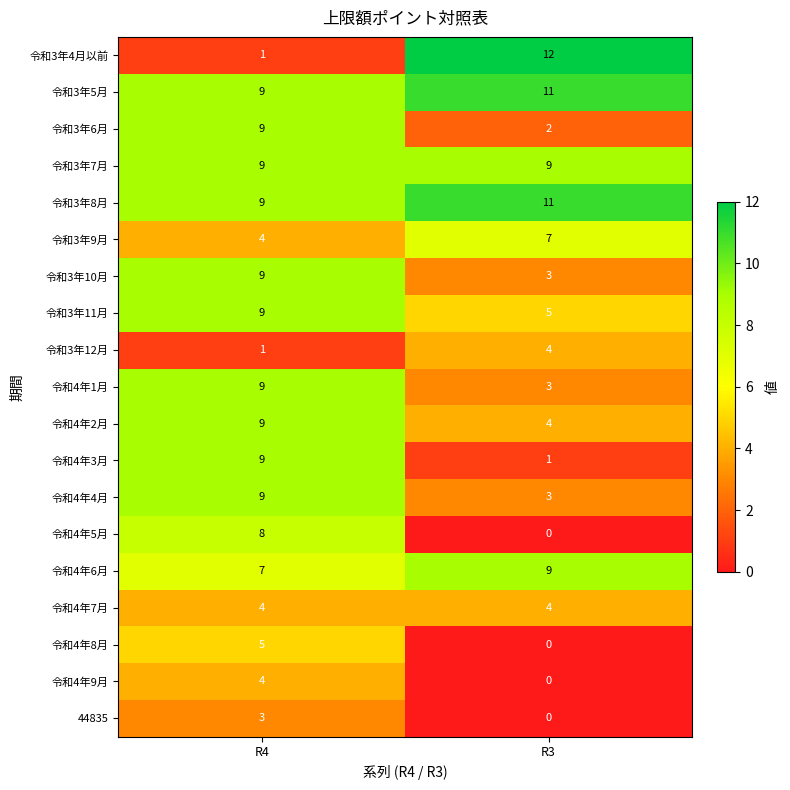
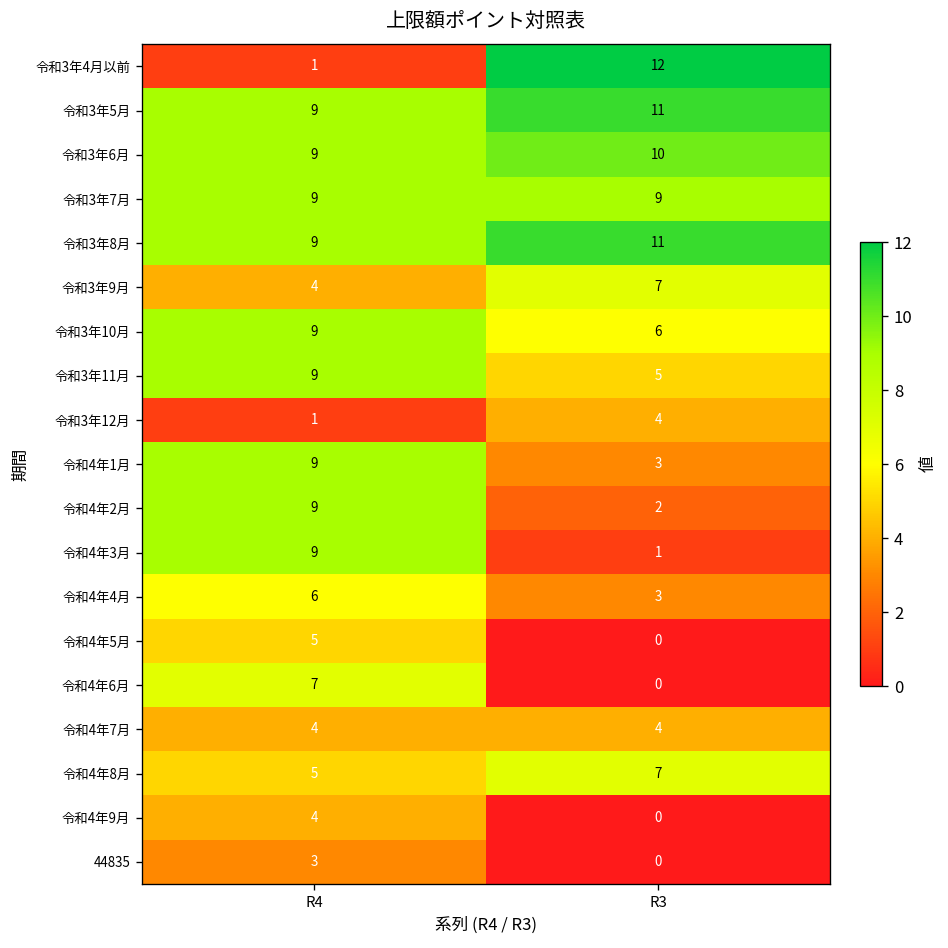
令和3年6月, R3: 2 -> 10
令和3年10月, R3: 3 -> 6
令和4年2月, R3: 4 -> 2
令和4年4月, R4: 9 -> 6
令和4年5月, R4: 8 -> 5
令和4年6月, R3: 9 -> 0
令和4年8月, R3: 0 -> 7
